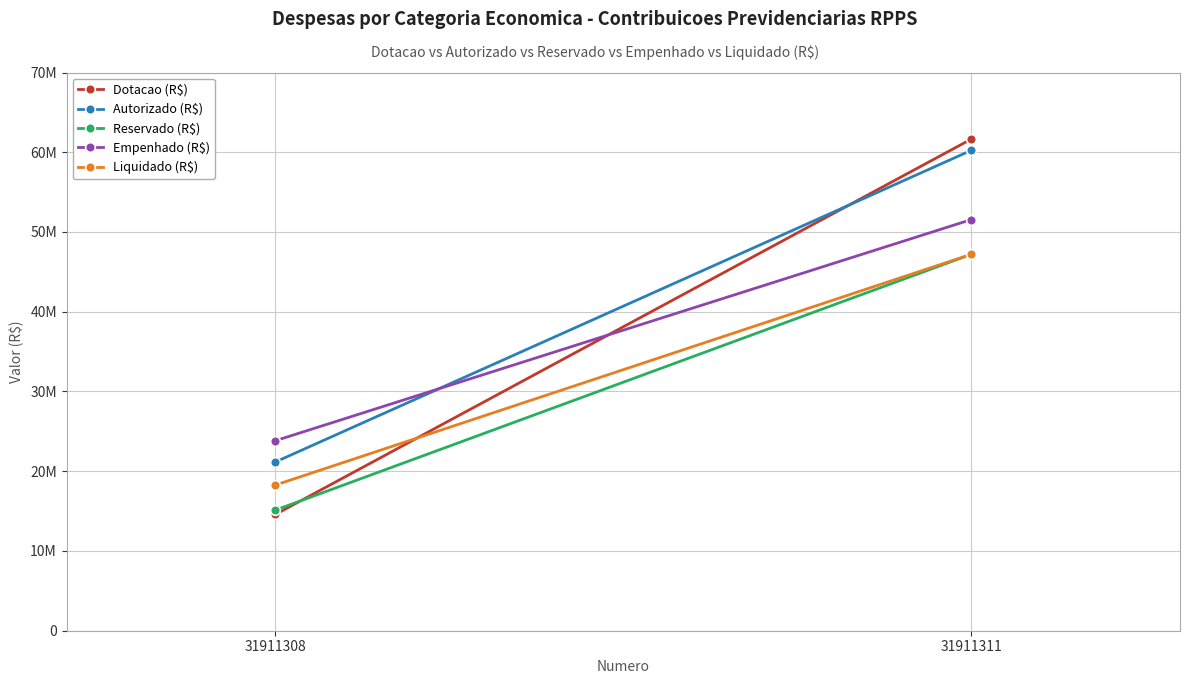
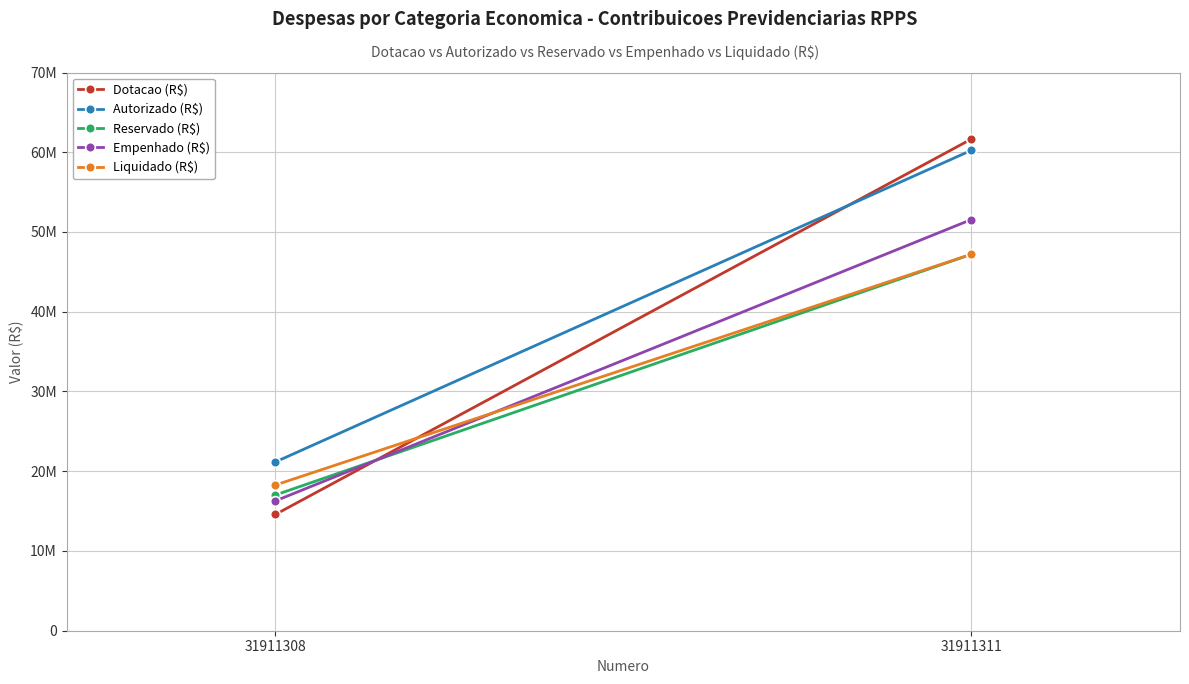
Reservado (R$), 31911308: 15000000 -> 17000000
Empenhado (R$), 31911308: 24000000 -> 16000000
